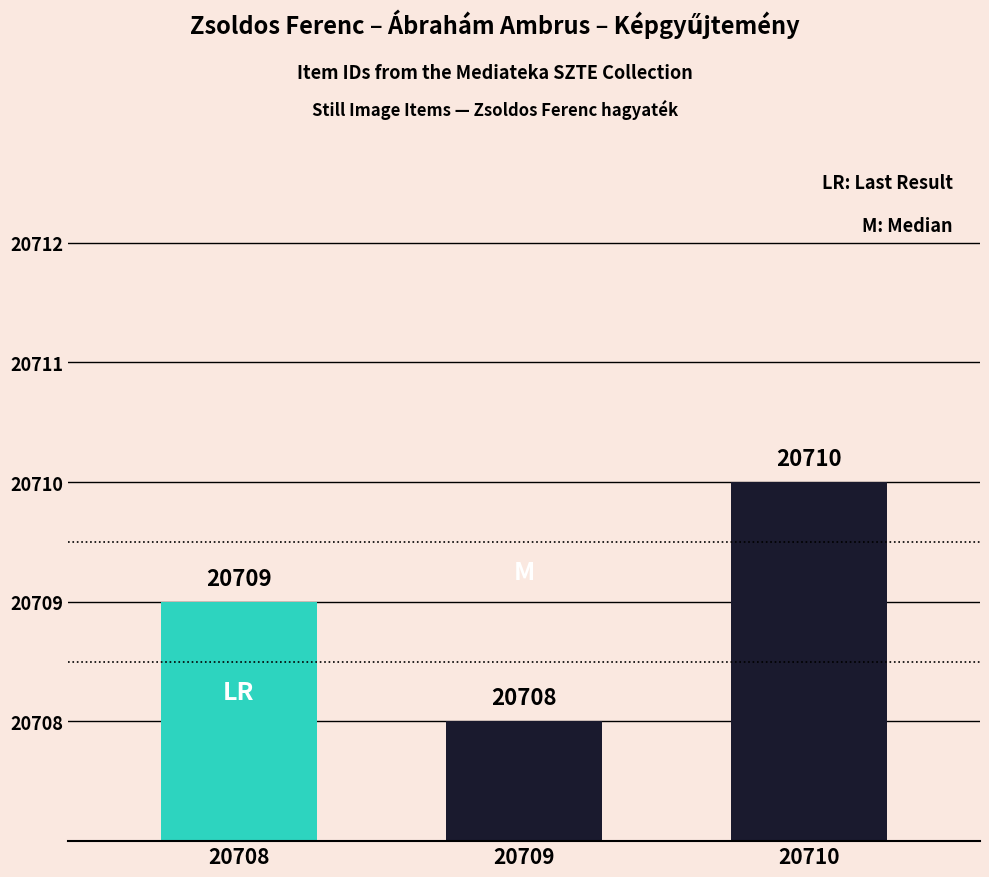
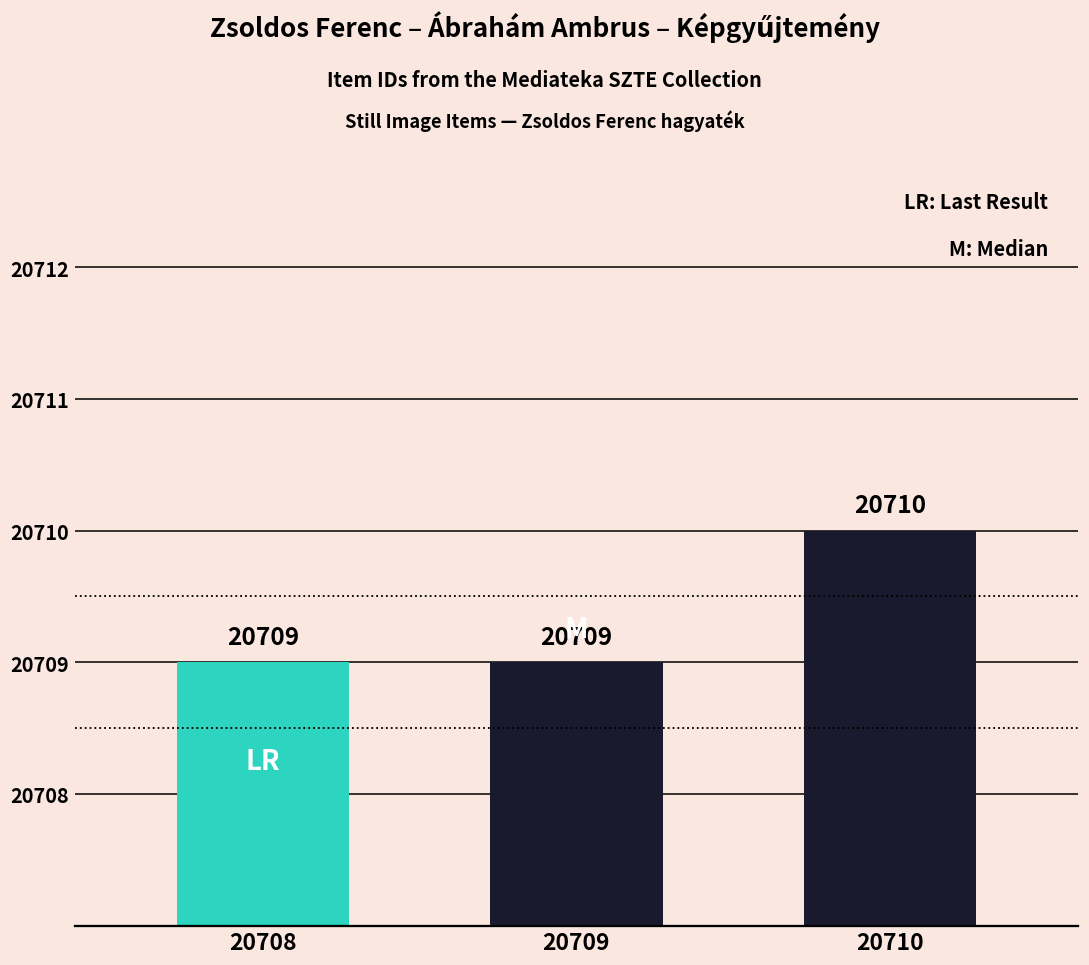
20709: 20708 -> 20709
